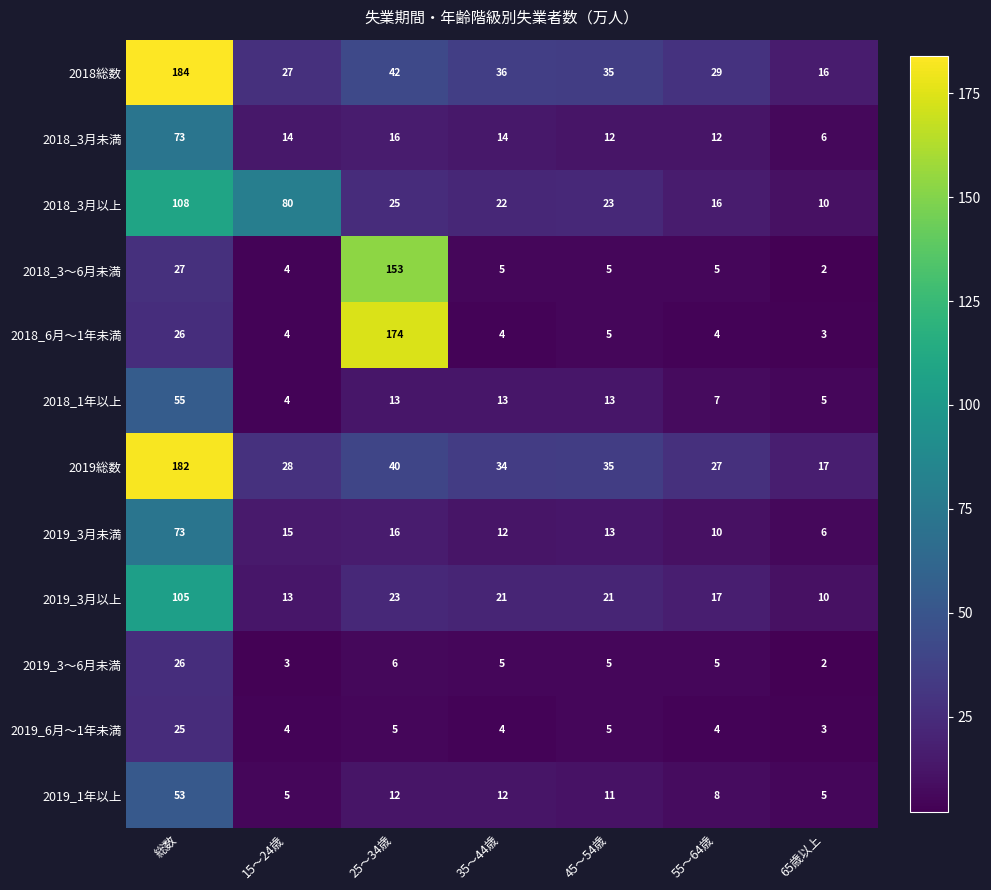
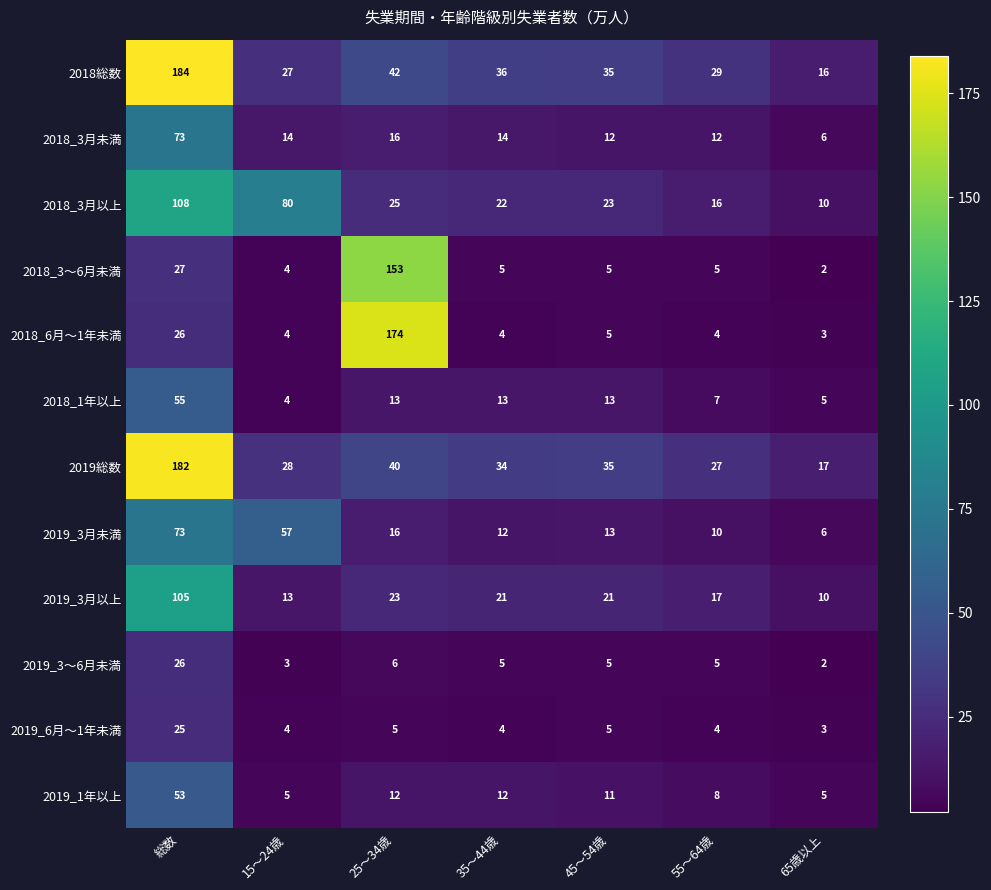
2019_3月未満, 15～24歳: 15 -> 57
